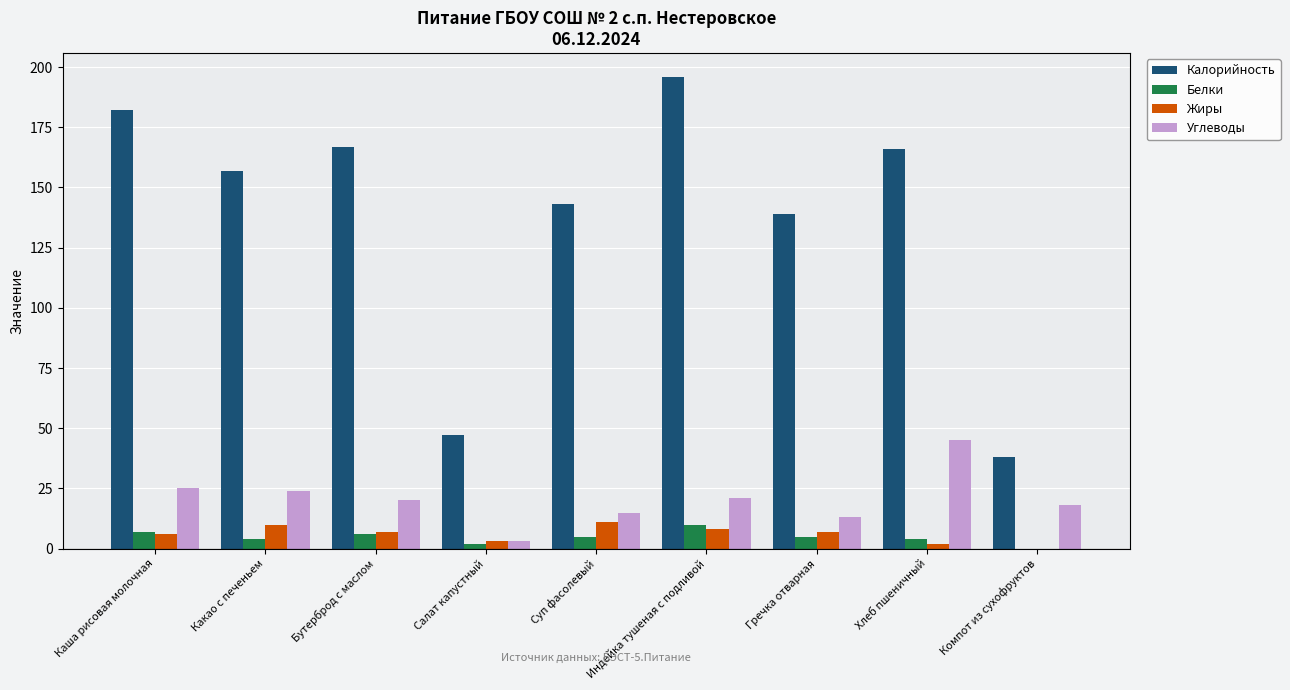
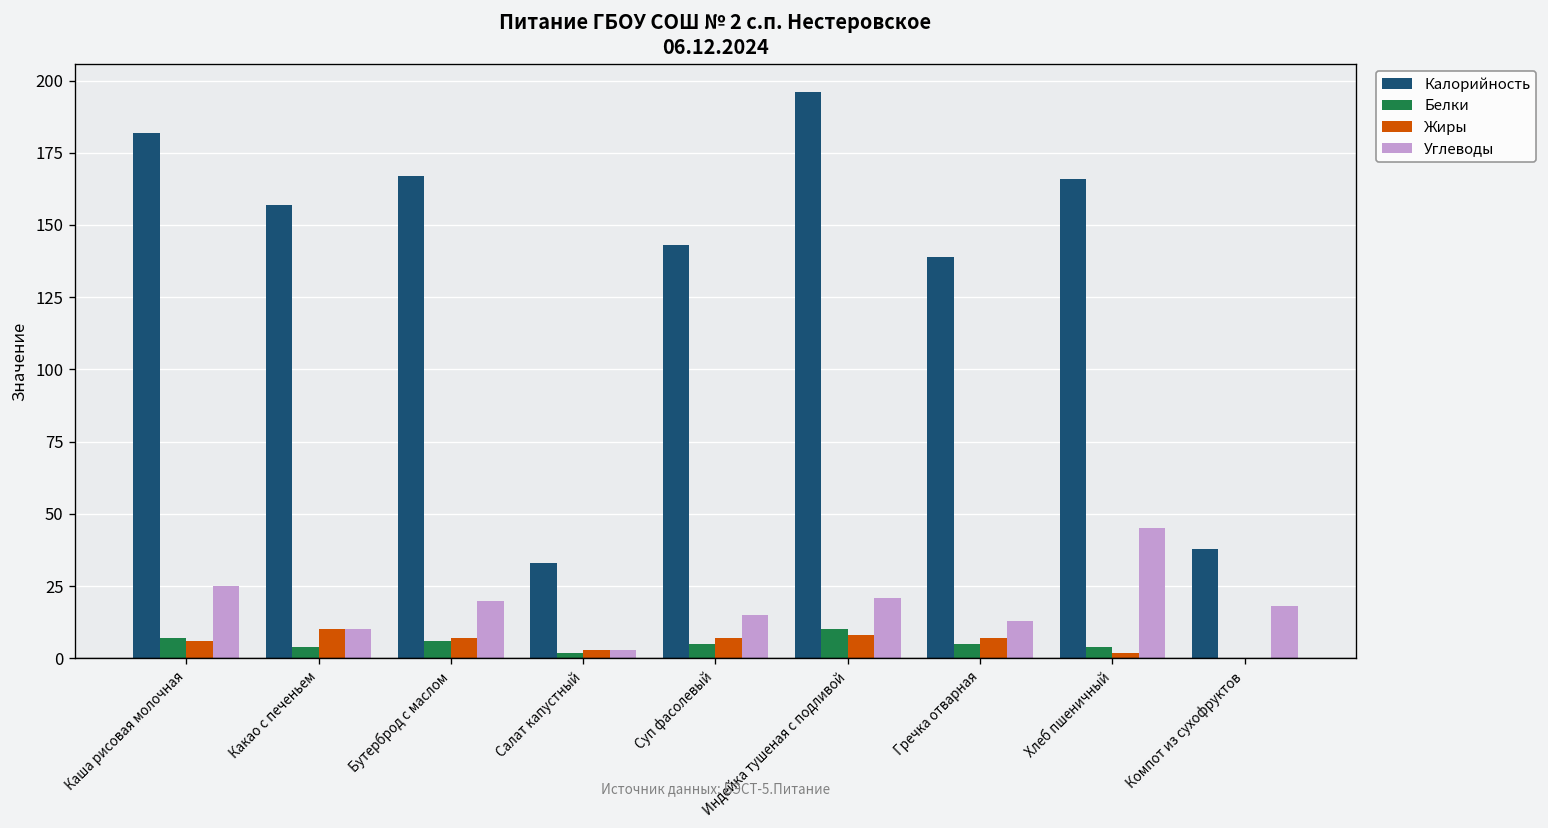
Углеводы, Какао с печеньем: 24 -> 10
Калорийность, Салат капустный: 47 -> 33
Жиры, Суп фасолевый: 11 -> 7
